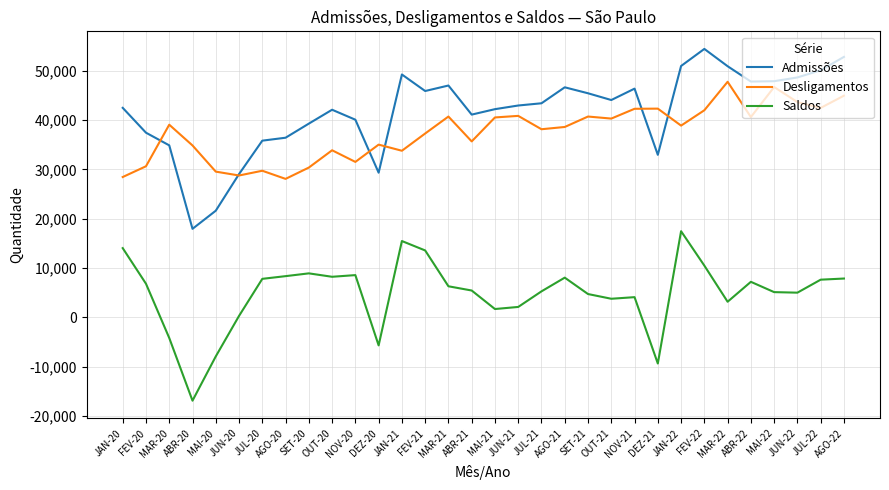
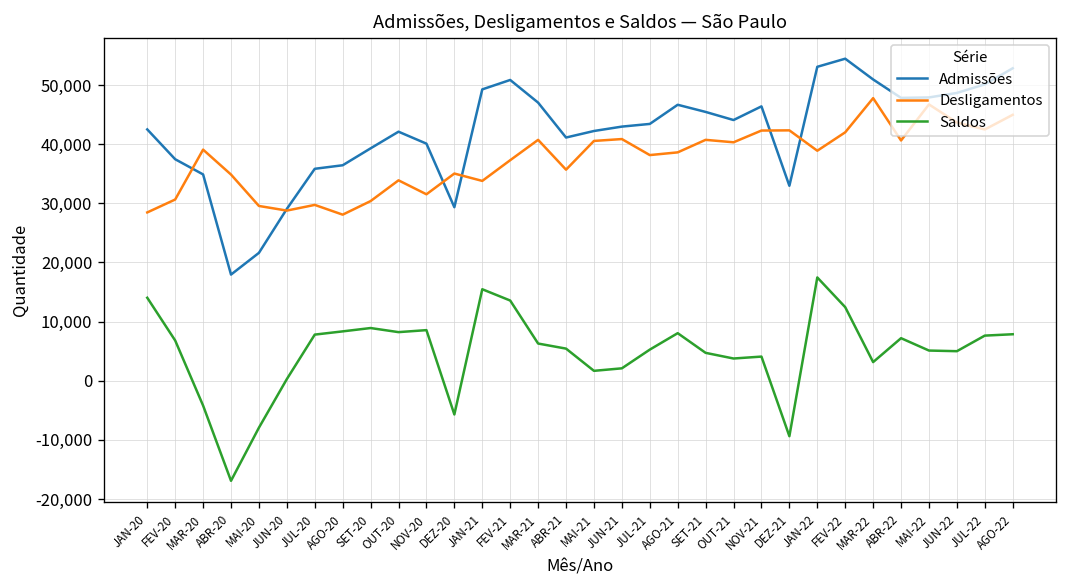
Admissões, FEV-21: 46,000 -> 51,000
Admissões, JAN-22: 51,000 -> 53,000
Saldos, FEV-22: 10,000 -> 12,000
